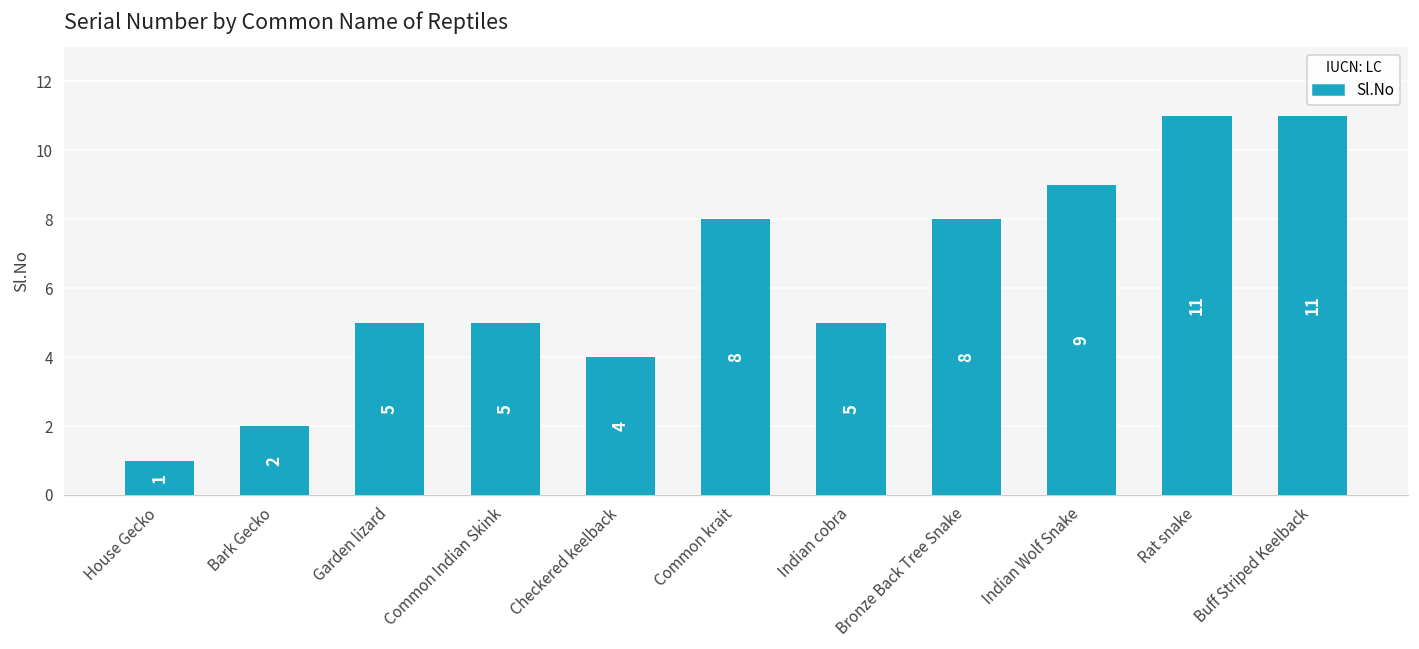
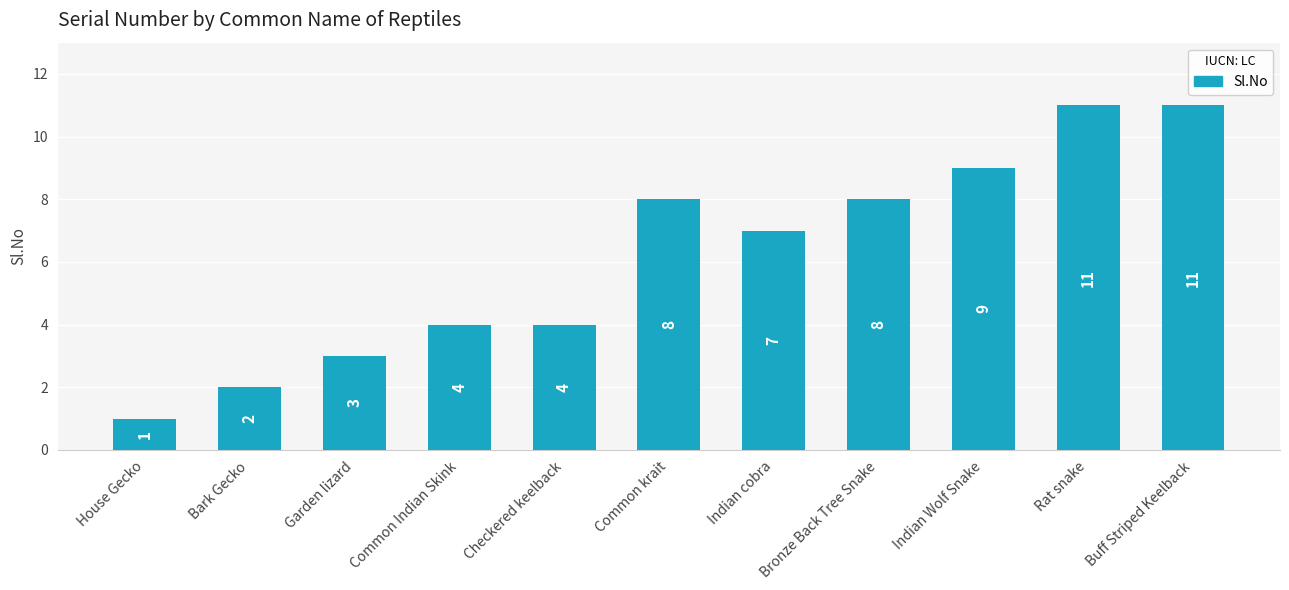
Garden lizard: 5 -> 3
Common Indian Skink: 5 -> 4
Indian cobra: 5 -> 7
